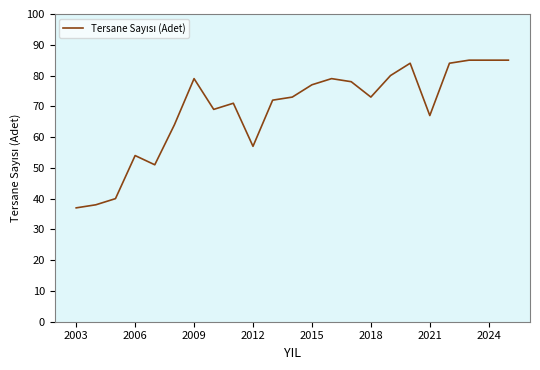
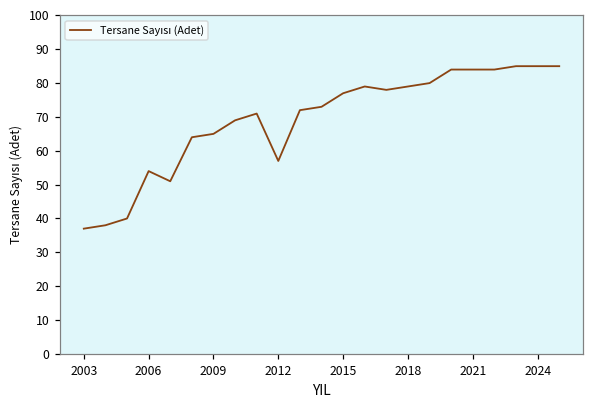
2009: 79 -> 65
2018: 73 -> 79
2021: 67 -> 84
